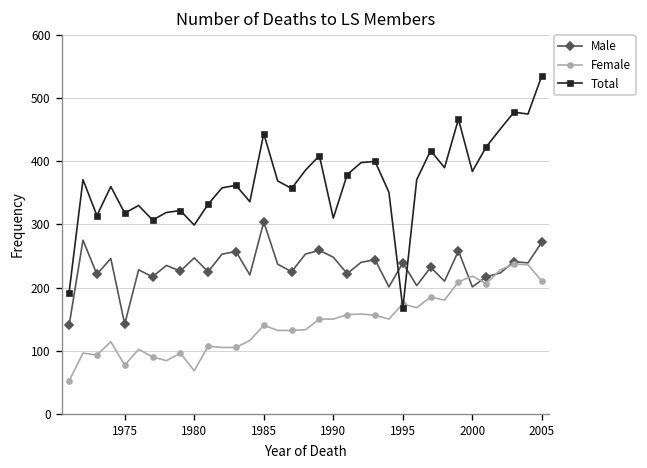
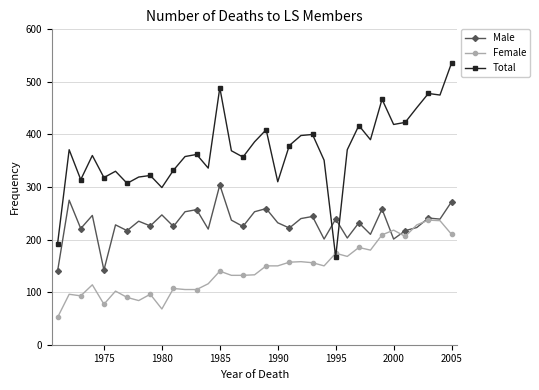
Total, 1985: 440 -> 490
Male, 1990: 250 -> 230
Total, 2000: 380 -> 420
